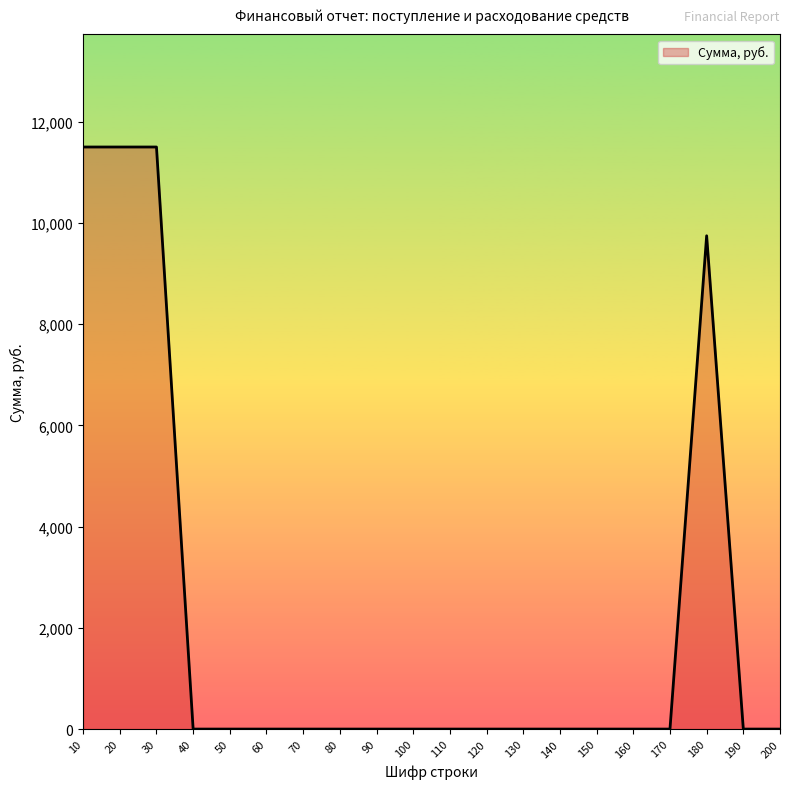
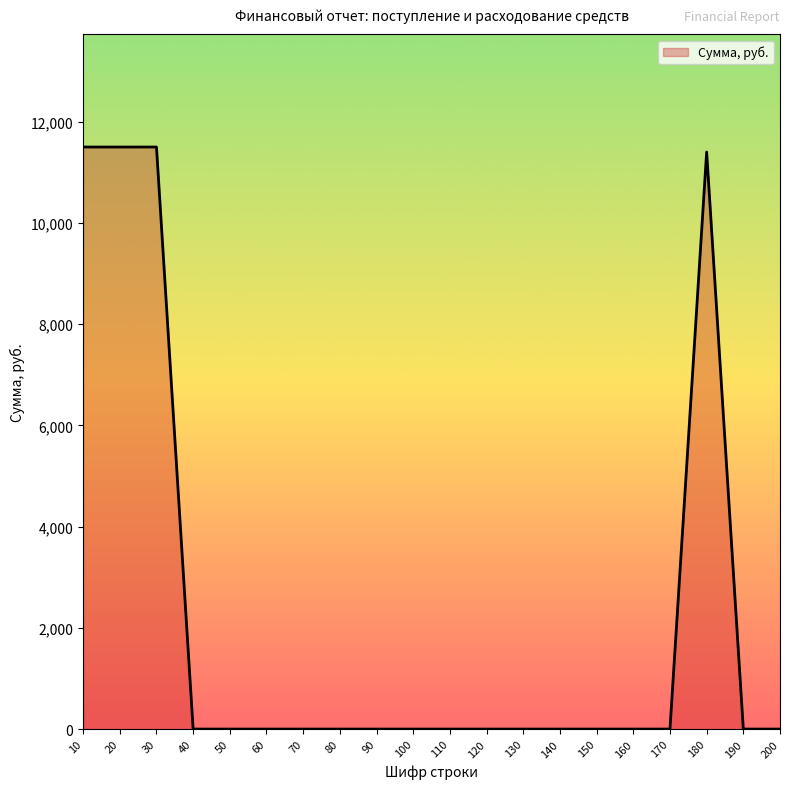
180: 9,700 -> 11,400
